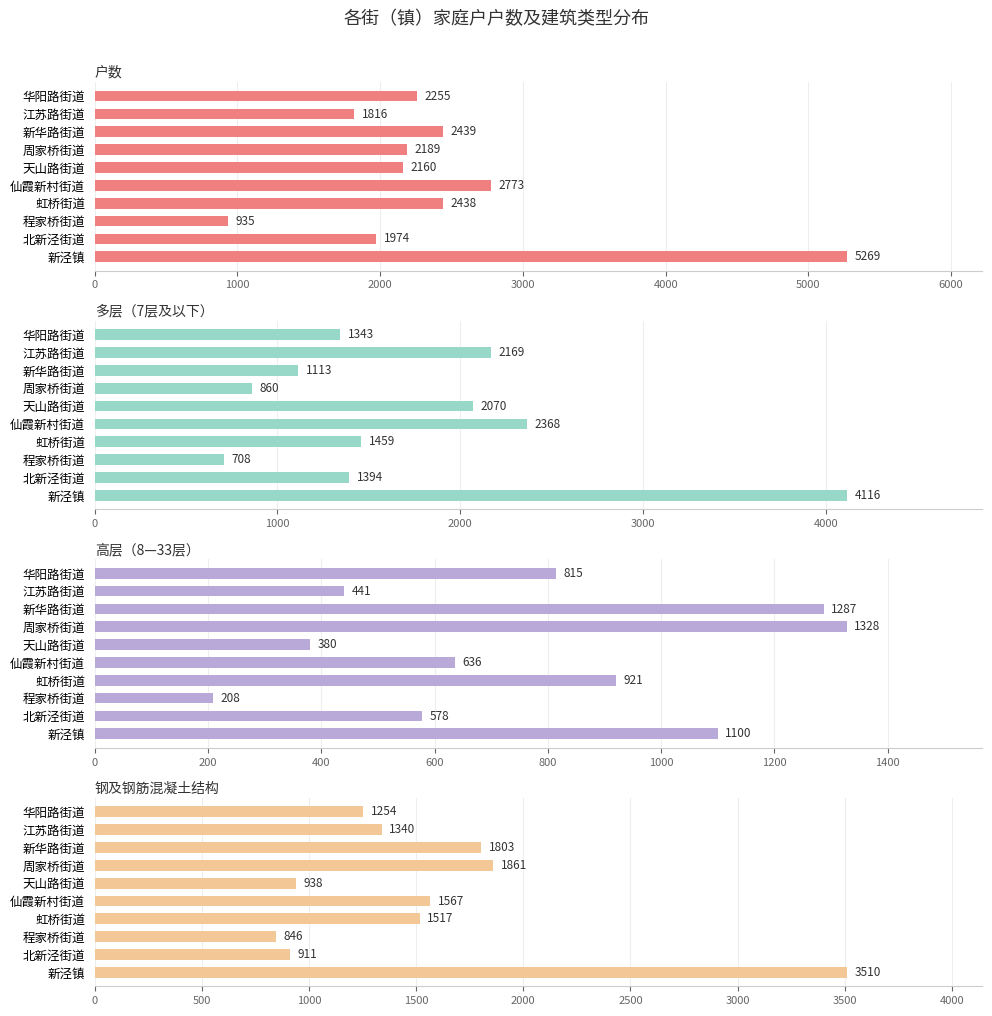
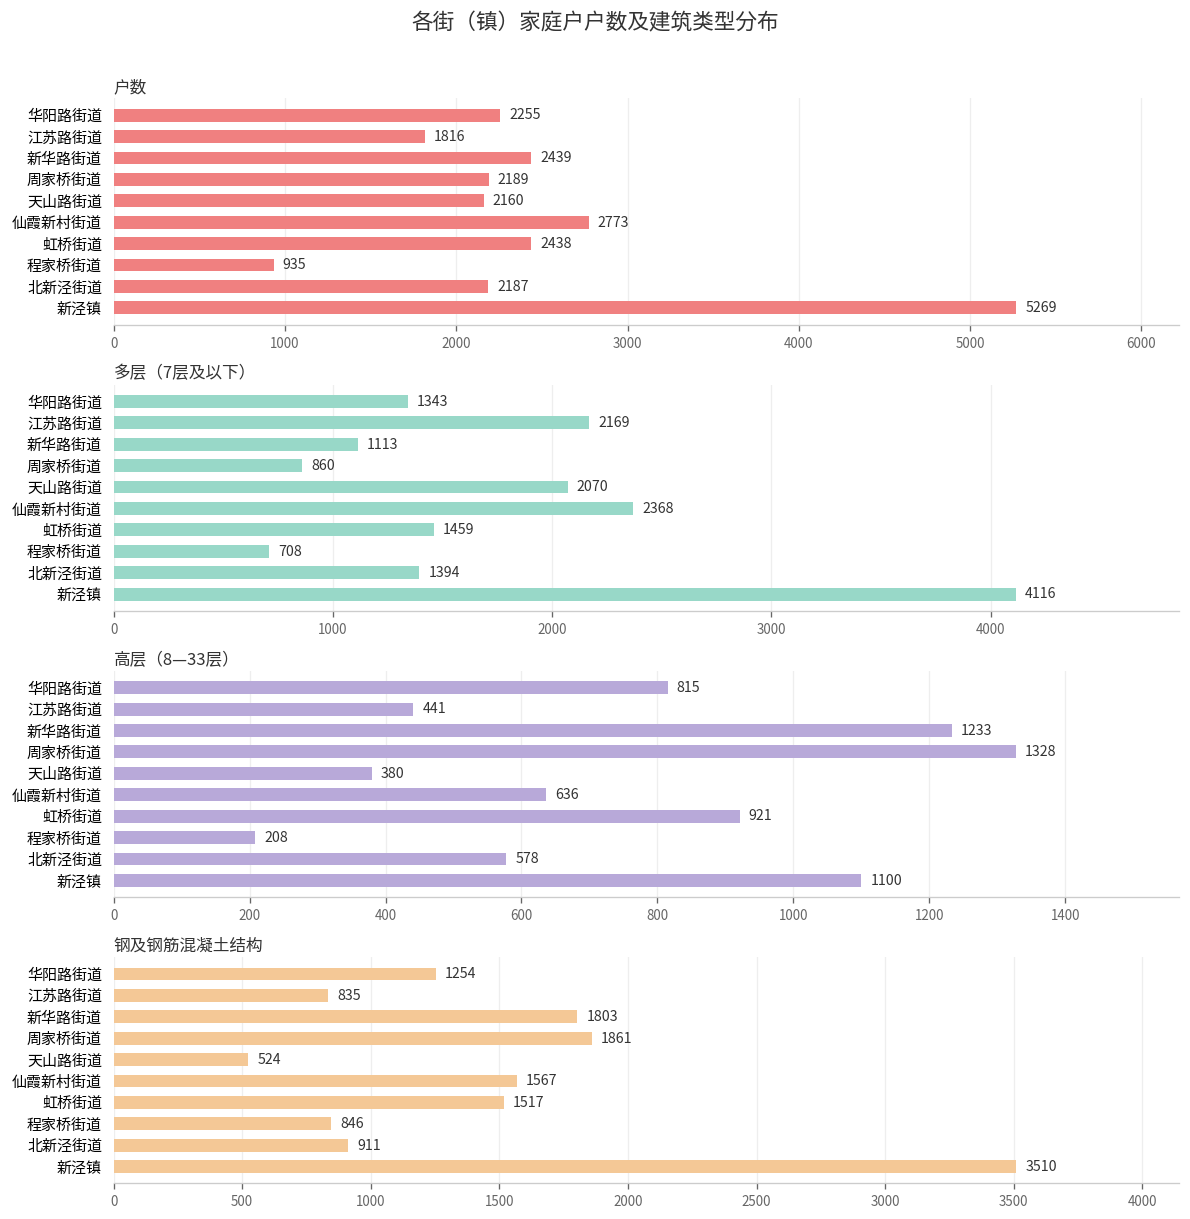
户数, 北新泾街道: 1974 -> 2187
高层（8—33层）, 新华路街道: 1287 -> 1233
钢及钢筋混凝土结构, 江苏路街道: 1340 -> 835
钢及钢筋混凝土结构, 天山路街道: 938 -> 524
